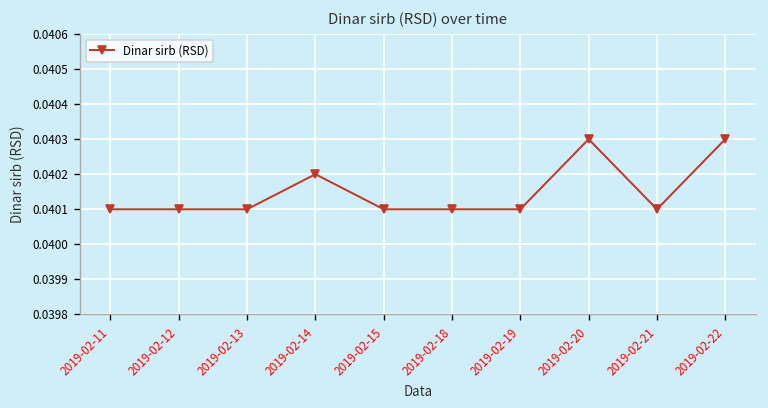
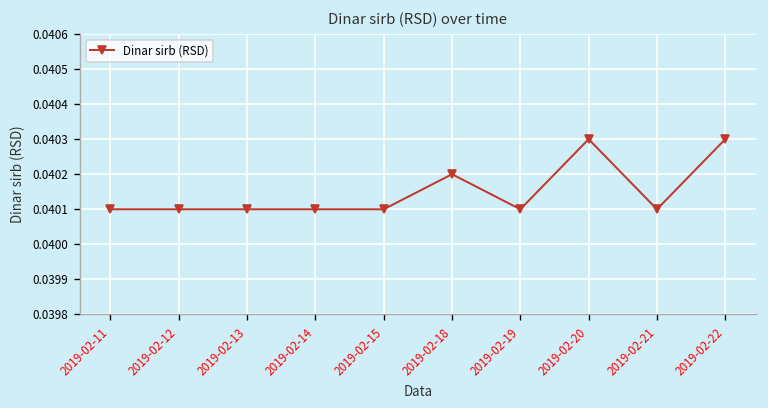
2019-02-14: 0.0402 -> 0.0401
2019-02-18: 0.0401 -> 0.0402
